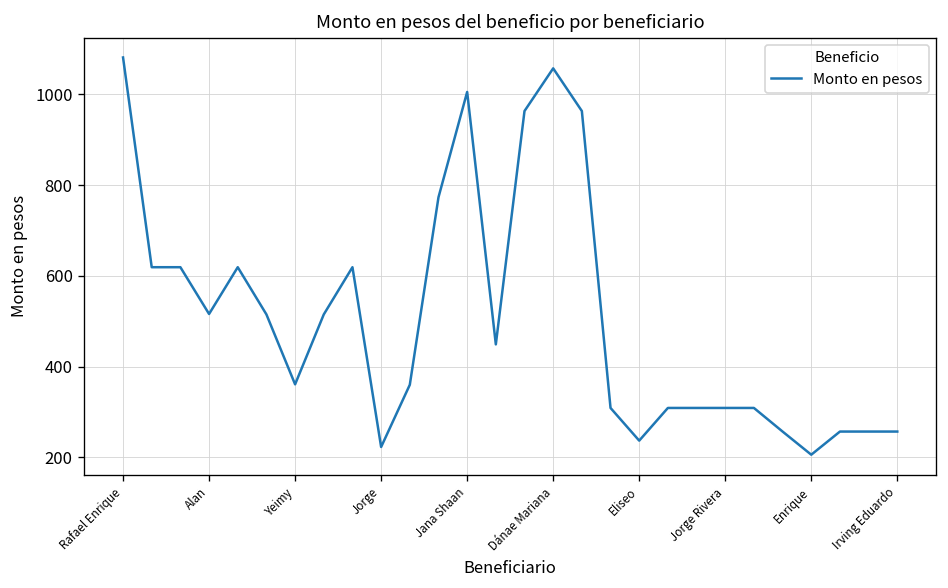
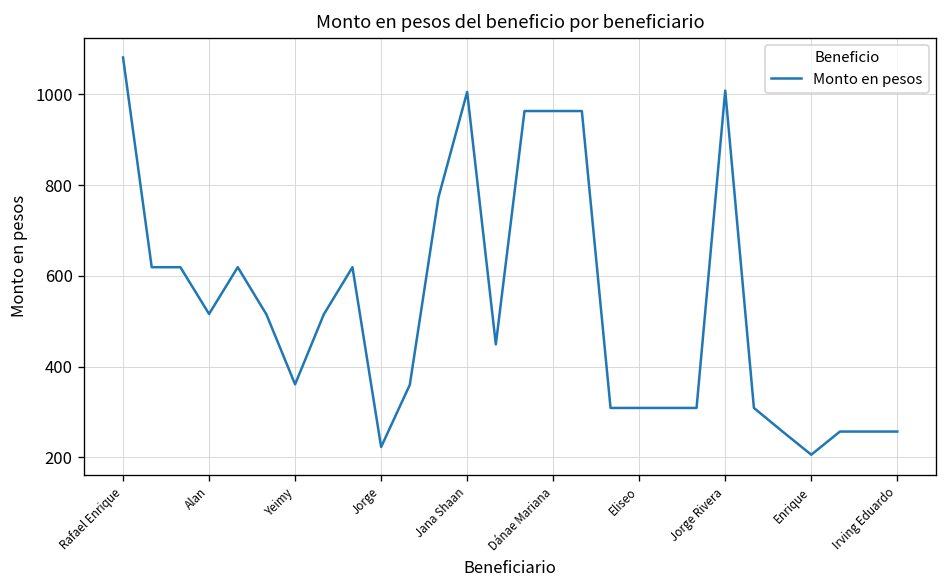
Dánae Mariana: 1060 -> 960
Eliseo: 240 -> 310
Jorge Rivera: 310 -> 1010
